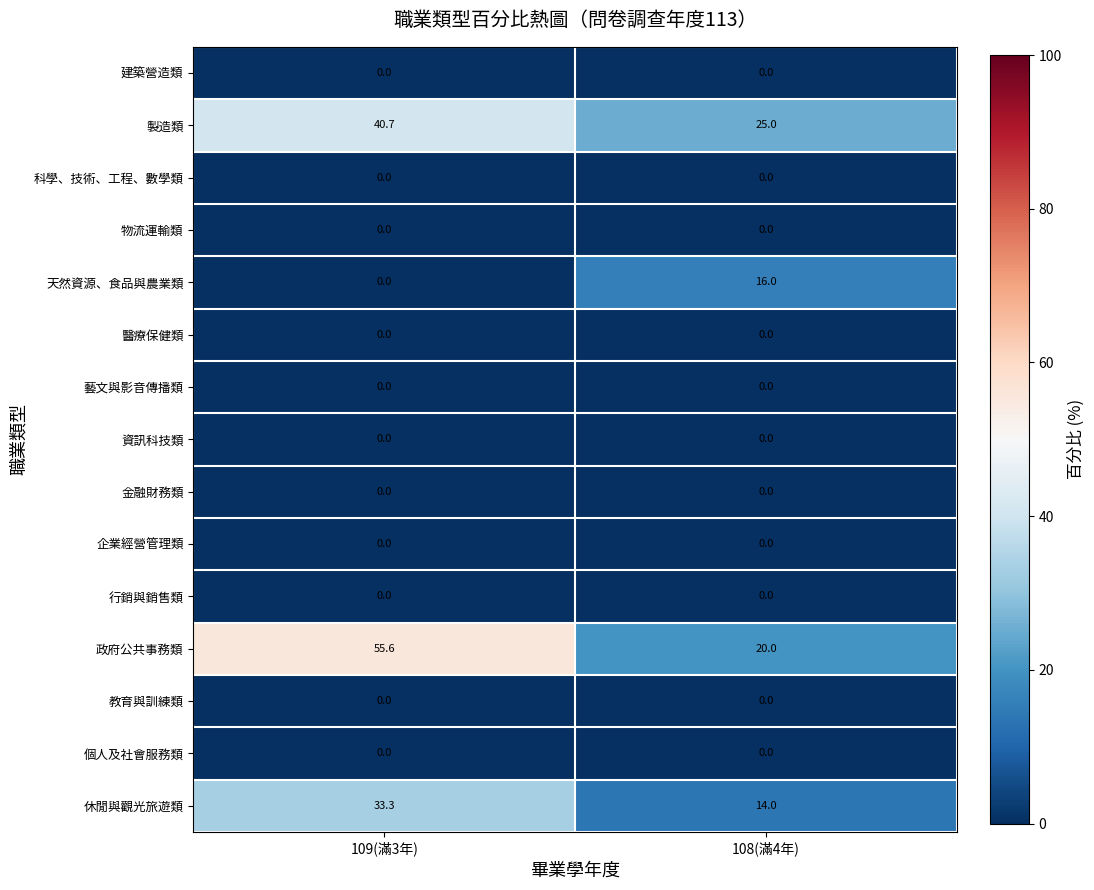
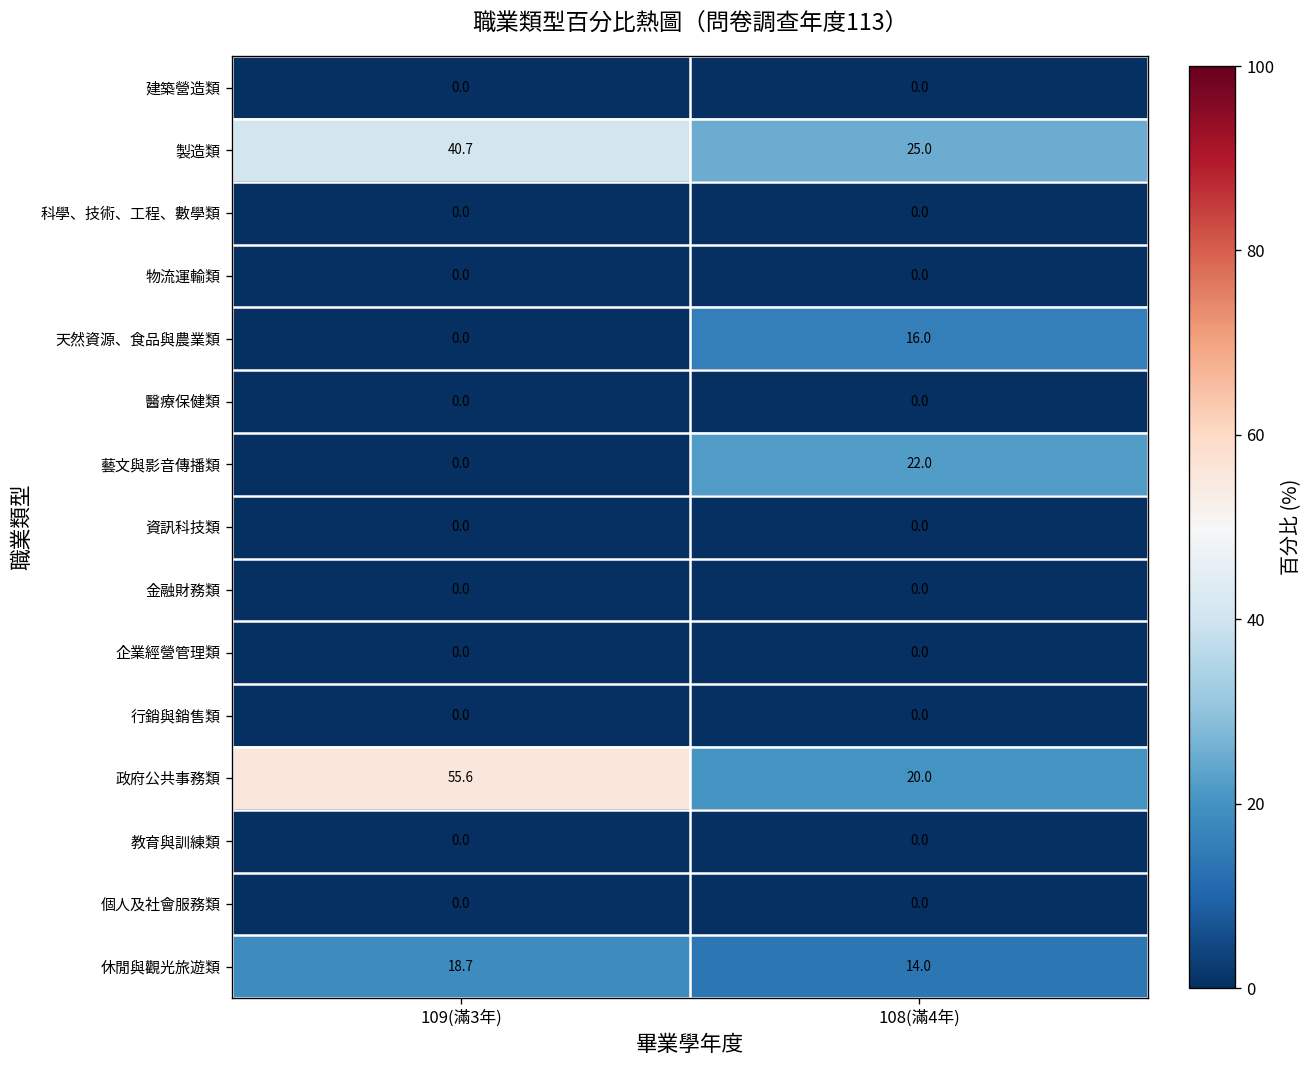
藝文與影音傳播類, 108(滿4年): 0.0 -> 22.0
休閒與觀光旅遊類, 109(滿3年): 33.3 -> 18.7
